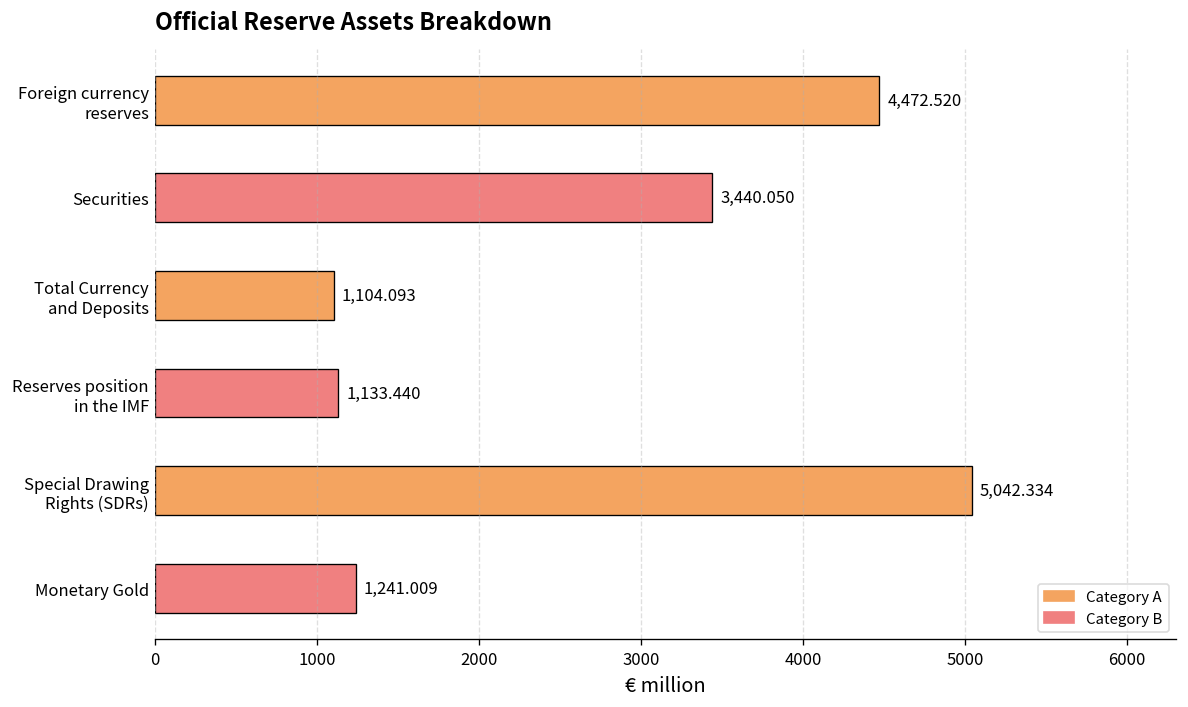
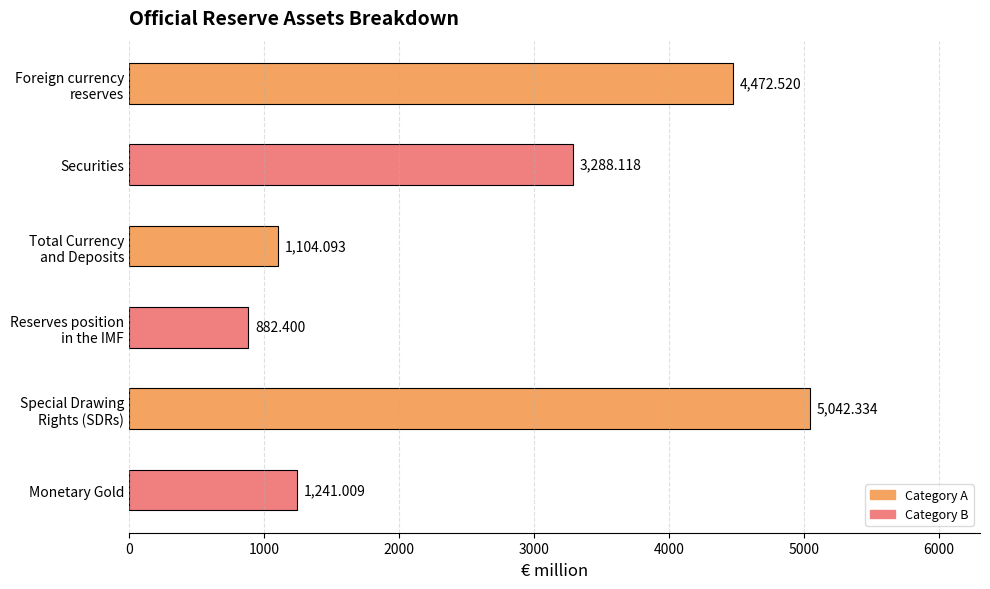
Securities: 3,440.050 -> 3,288.118
Reserves position in the IMF: 1,133.440 -> 882.400
